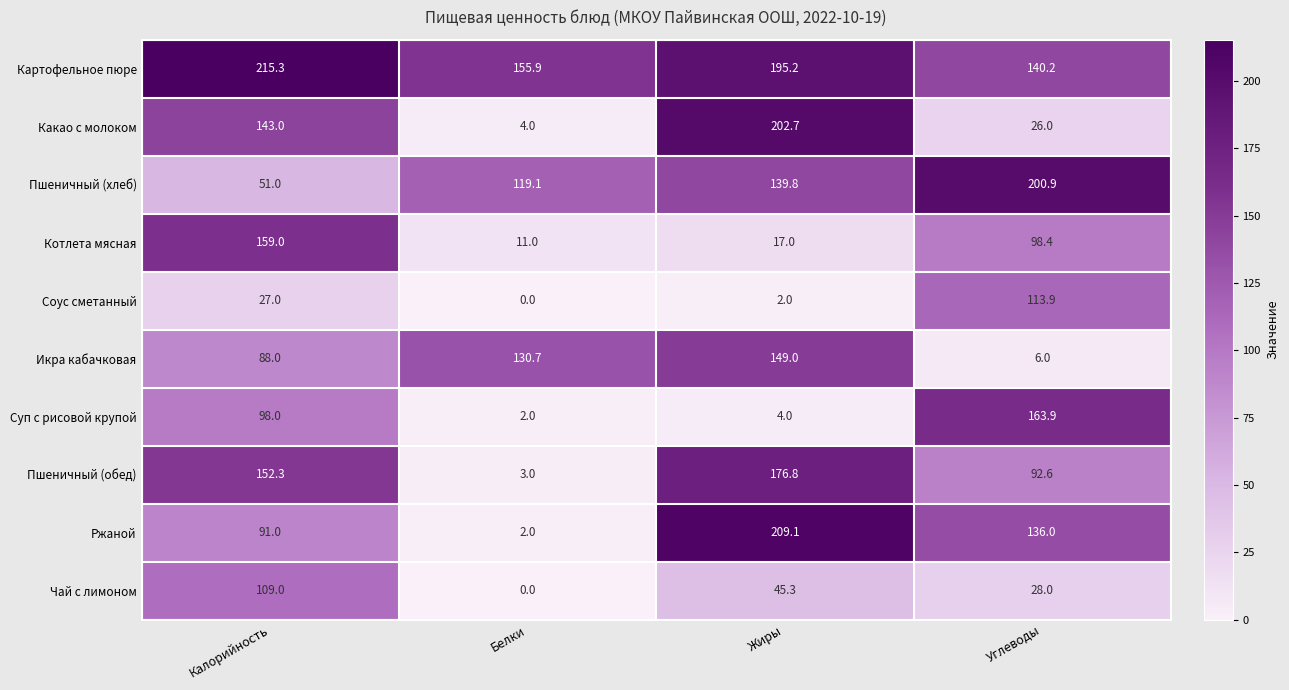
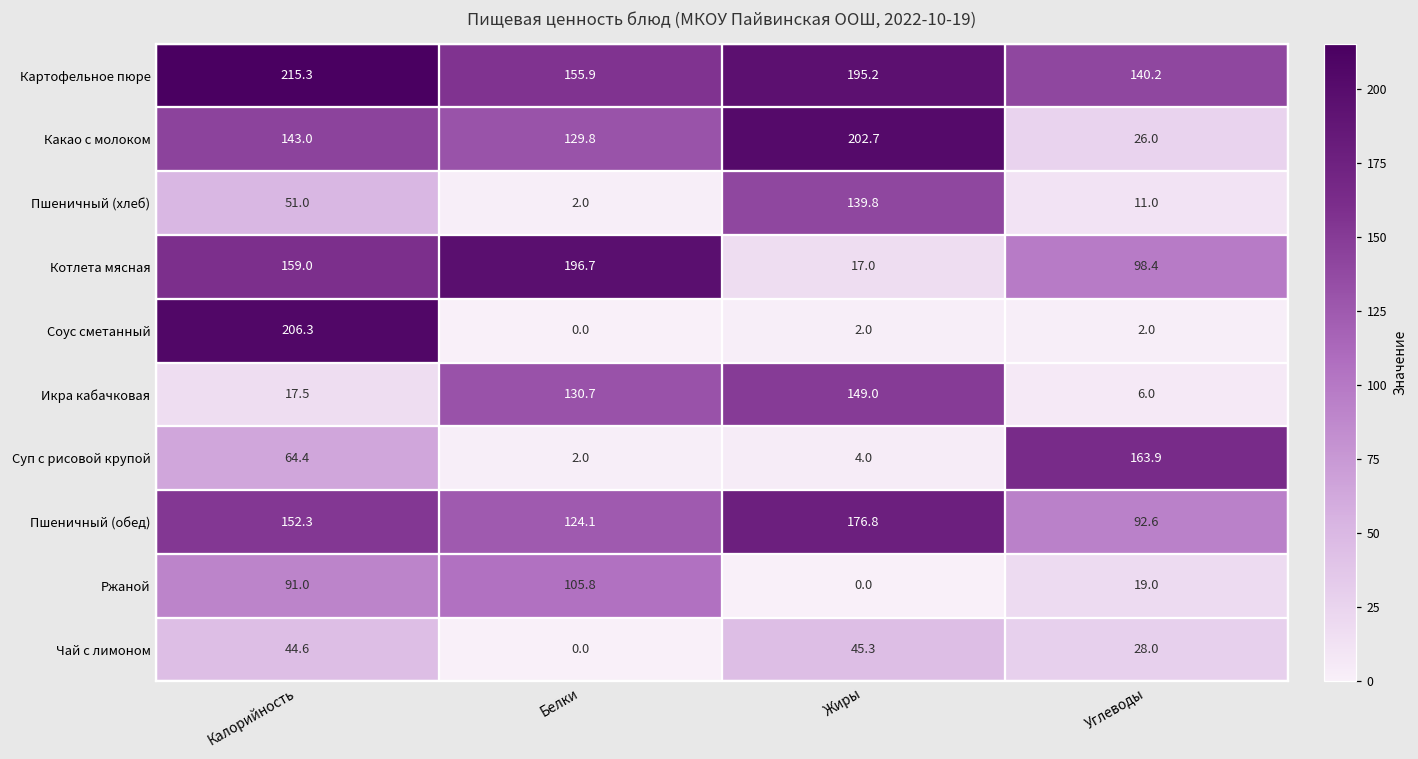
Какао с молоком, Белки: 4.0 -> 129.8
Пшеничный (хлеб), Белки: 119.1 -> 2.0
Пшеничный (хлеб), Углеводы: 200.9 -> 11.0
Котлета мясная, Белки: 11.0 -> 196.7
Соус сметанный, Калорийность: 27.0 -> 206.3
Соус сметанный, Углеводы: 113.9 -> 2.0
Икра кабачковая, Калорийность: 88.0 -> 17.5
Суп с рисовой крупой, Калорийность: 98.0 -> 64.4
Пшеничный (обед), Белки: 3.0 -> 124.1
Ржаной, Белки: 2.0 -> 105.8
Ржаной, Жиры: 209.1 -> 0.0
Ржаной, Углеводы: 136.0 -> 19.0
Чай с лимоном, Калорийность: 109.0 -> 44.6
